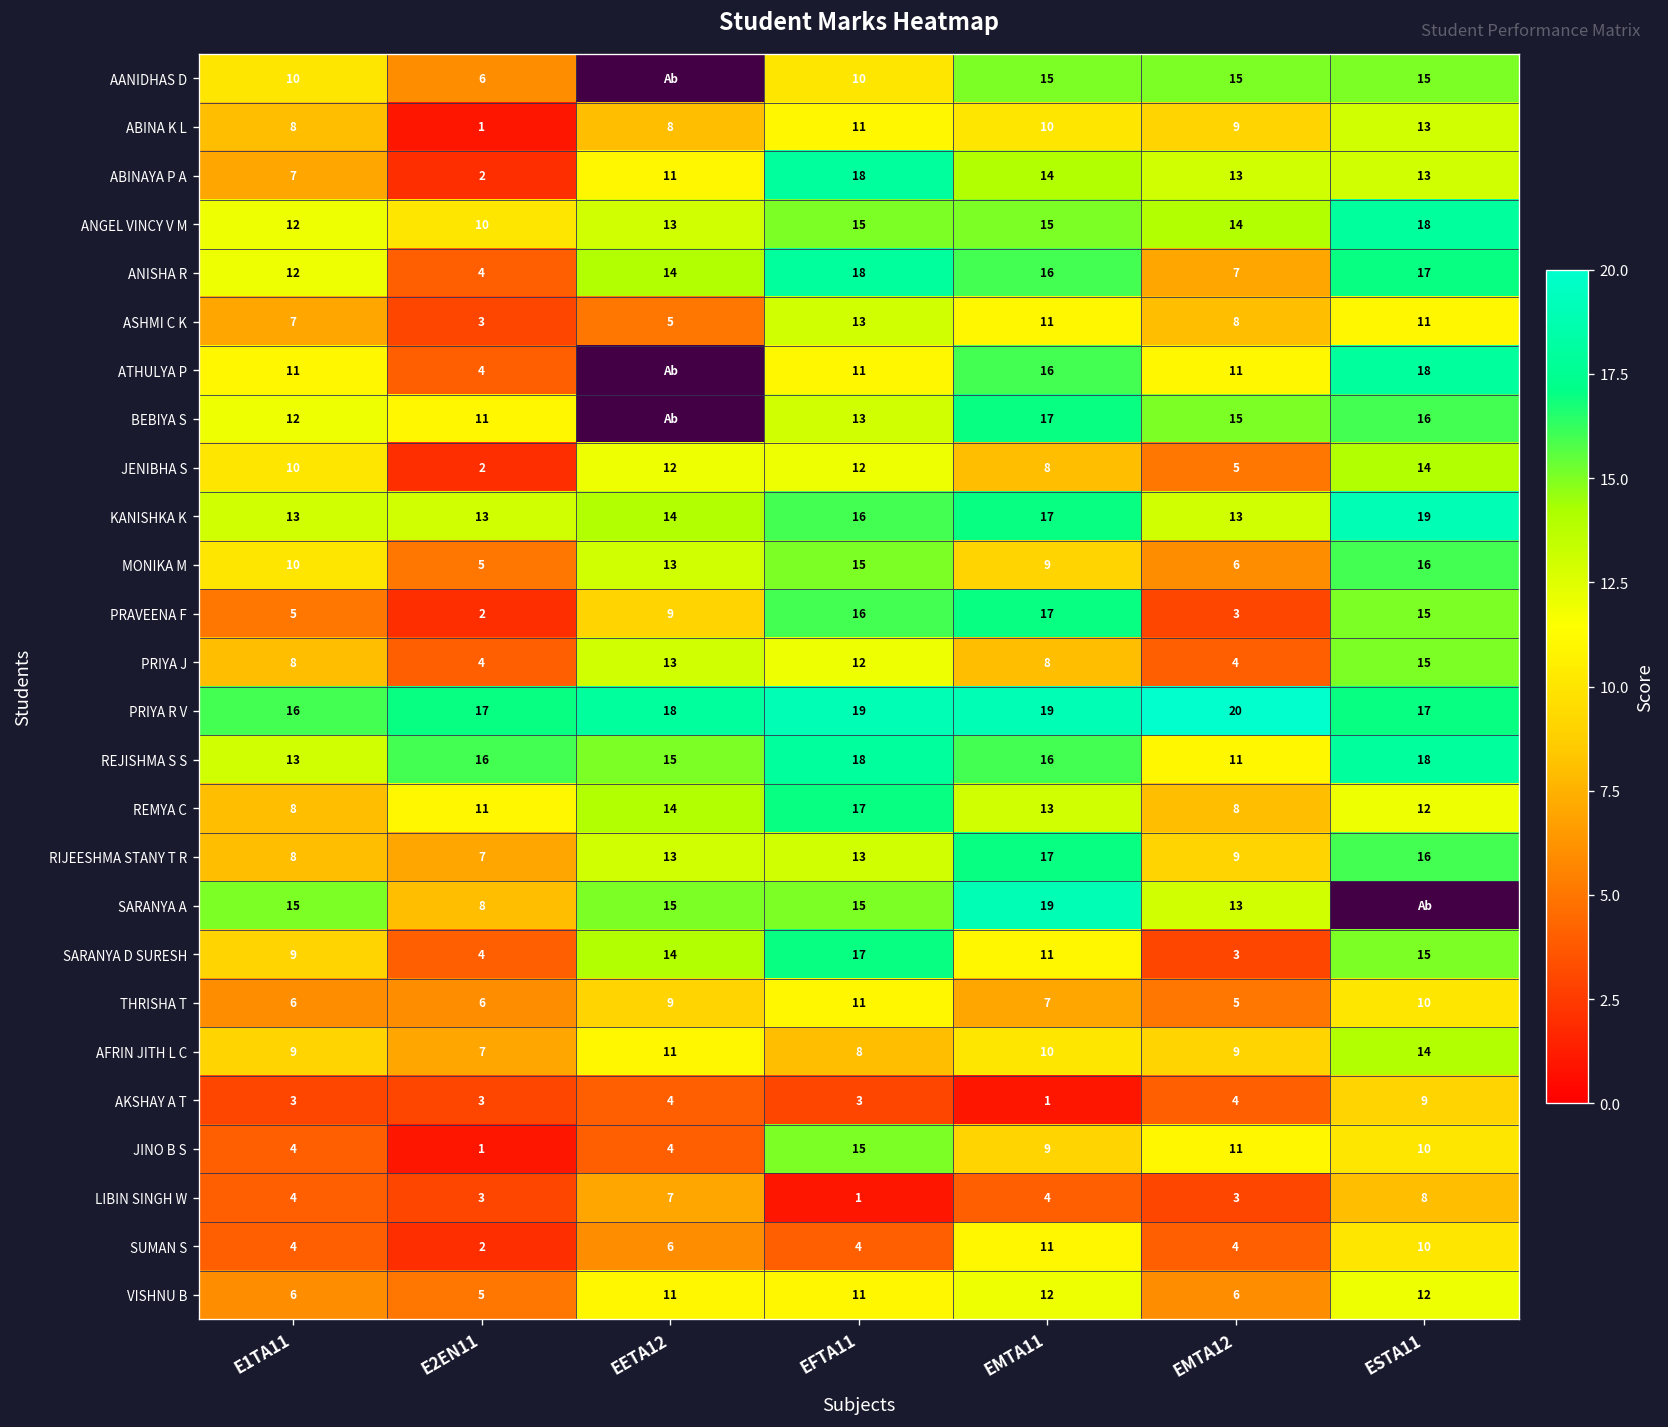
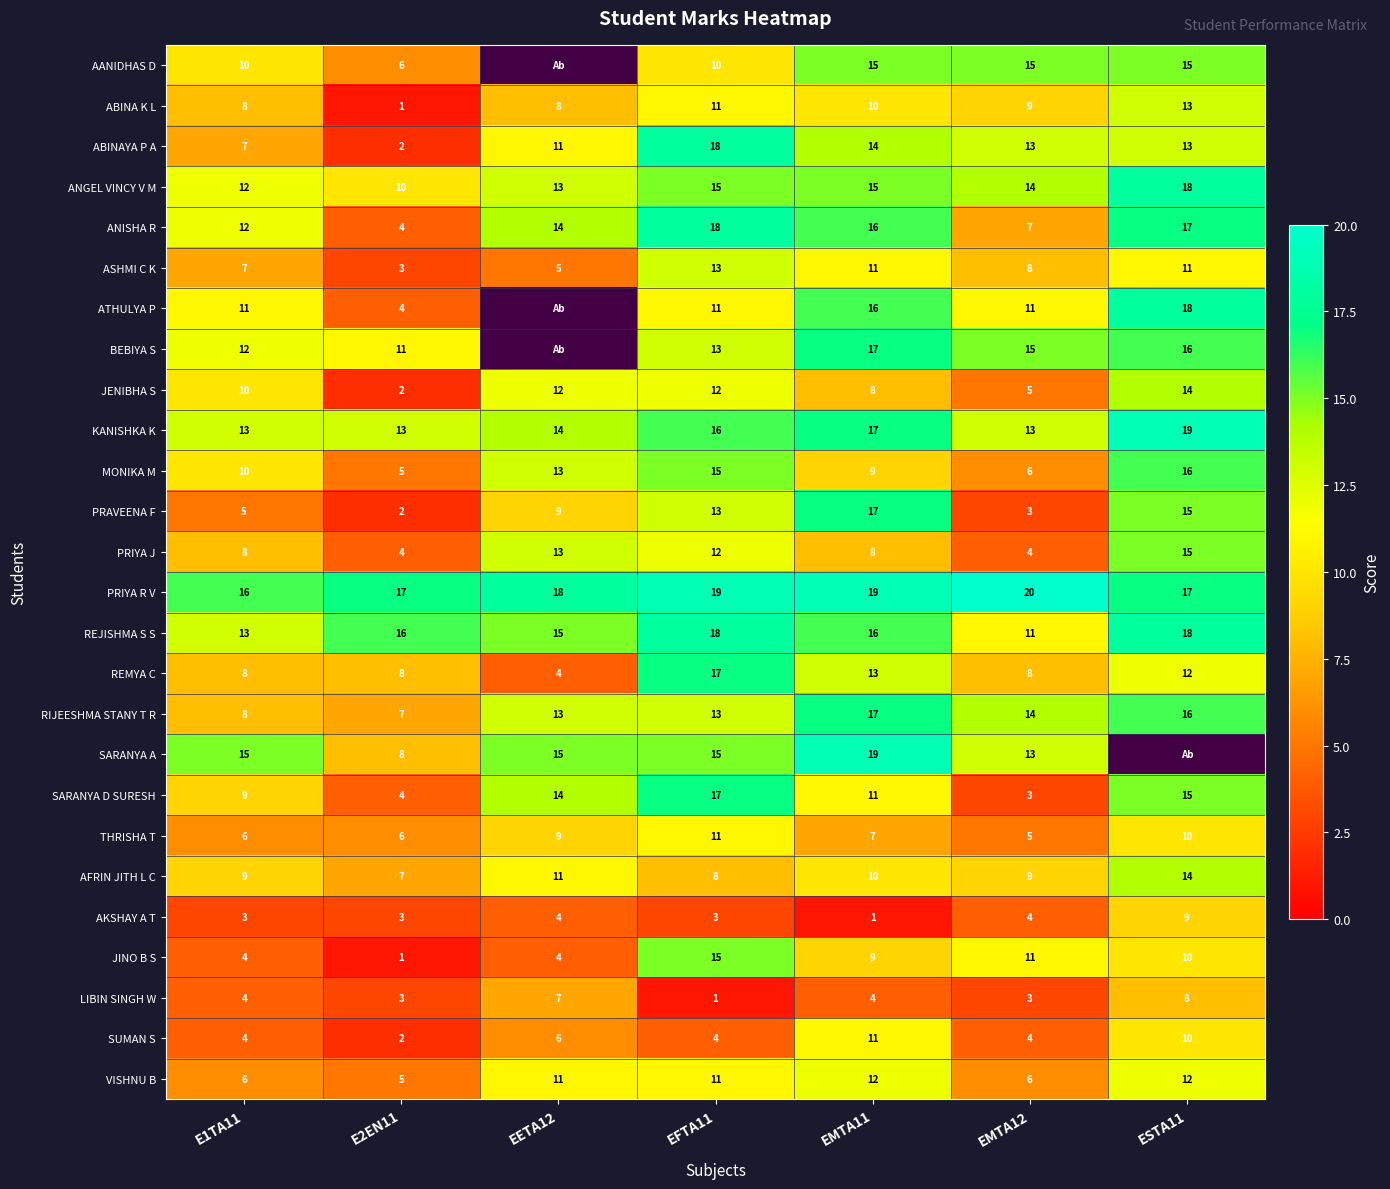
PRAVEENA F, EFTA11: 16 -> 13
REMYA C, E2EN11: 11 -> 8
REMYA C, EETA12: 14 -> 4
RIJEESHMA STANY T R, EMTA12: 9 -> 14
